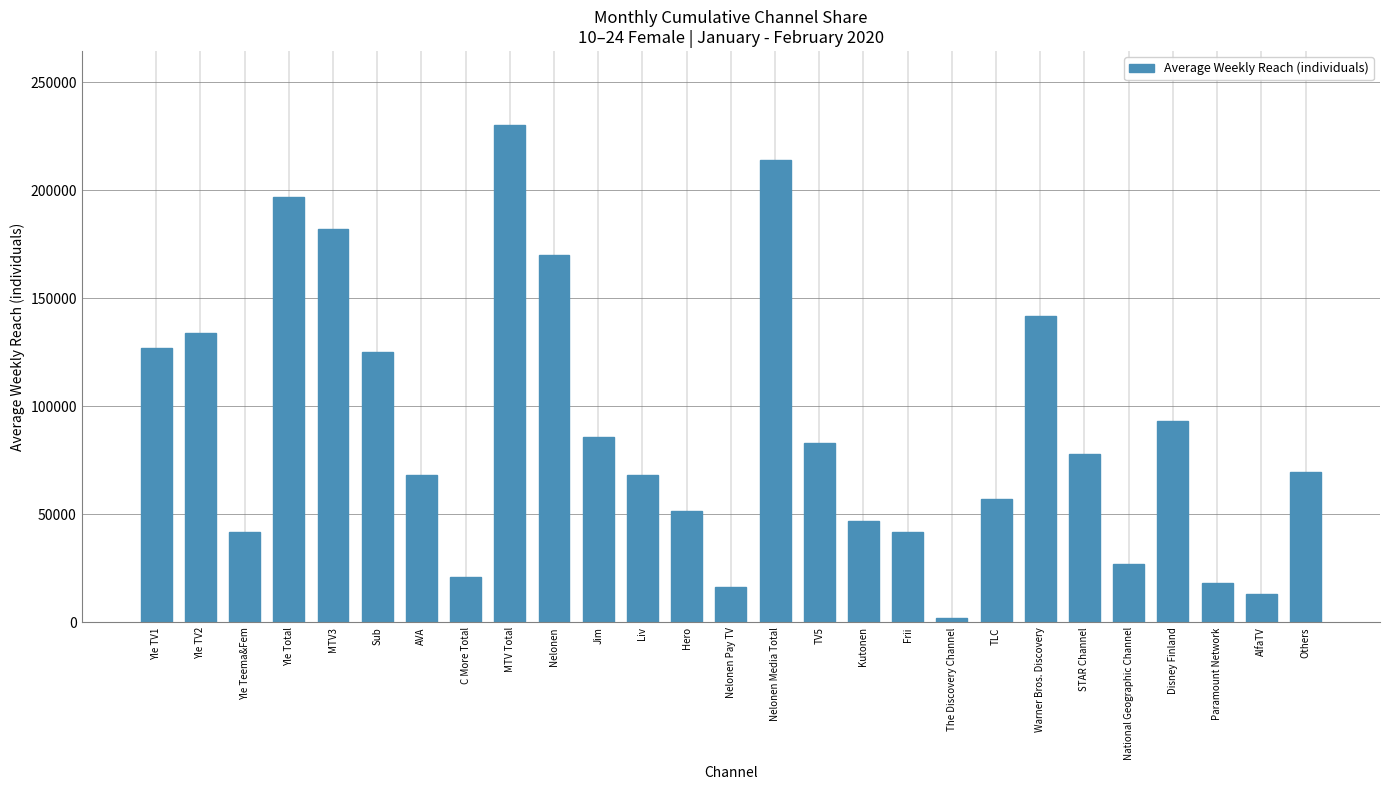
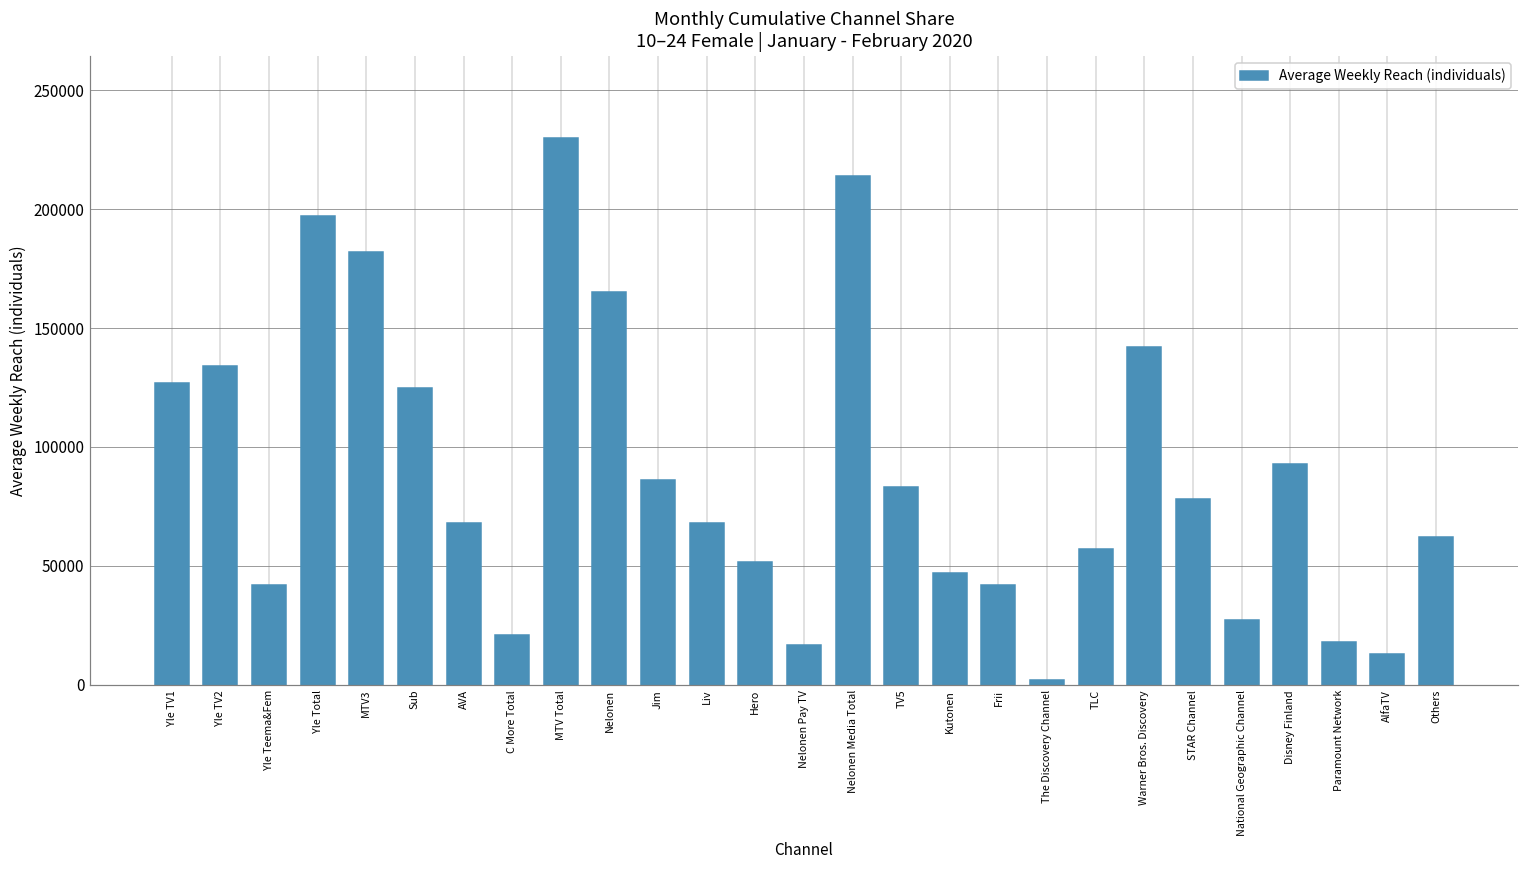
Nelonen: 170000 -> 165000
Others: 70000 -> 62000
